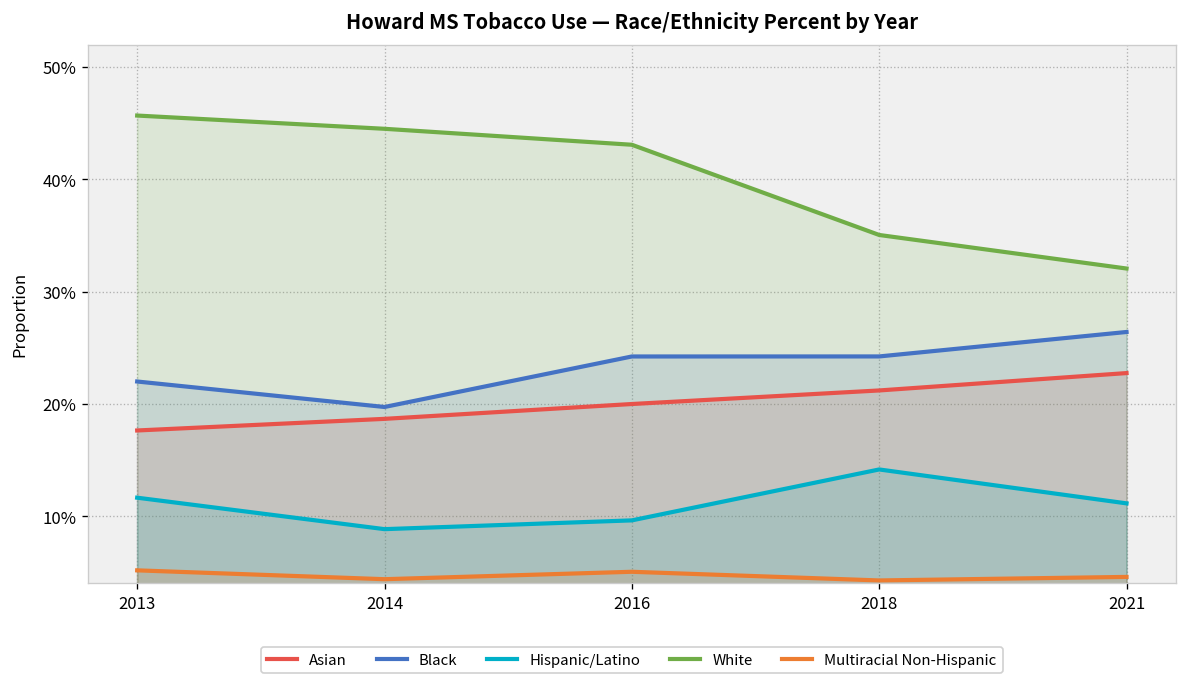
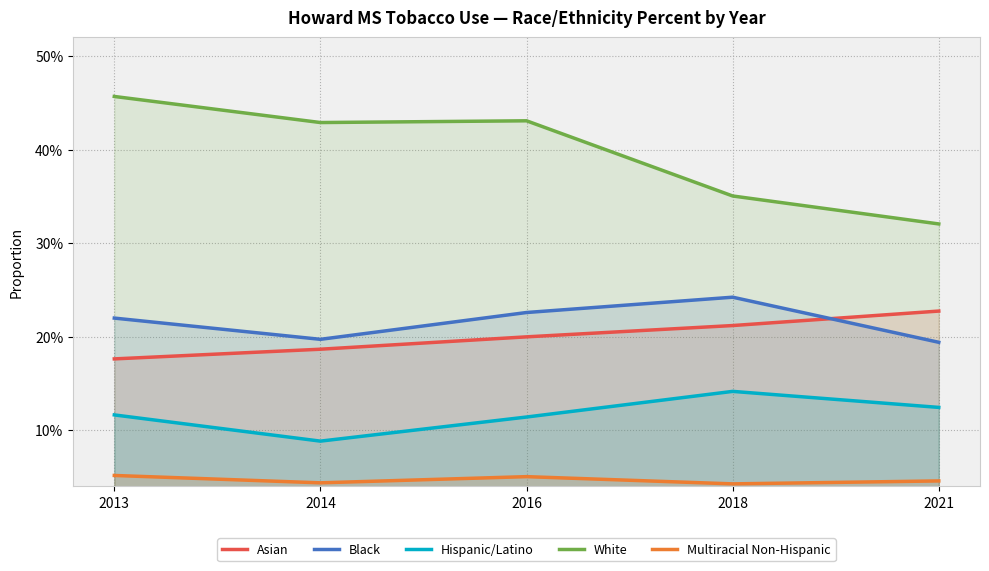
White, 2014: 44% -> 43%
Black, 2016: 24% -> 23%
Hispanic/Latino, 2016: 10% -> 11%
Black, 2021: 26% -> 19%
Hispanic/Latino, 2021: 11% -> 12%
